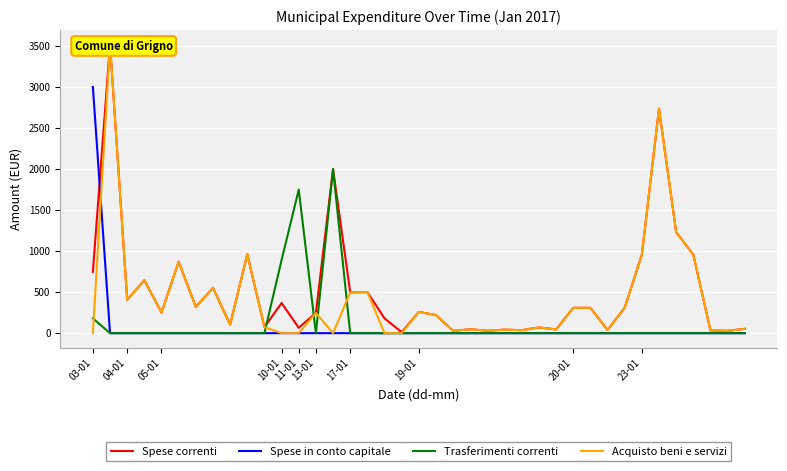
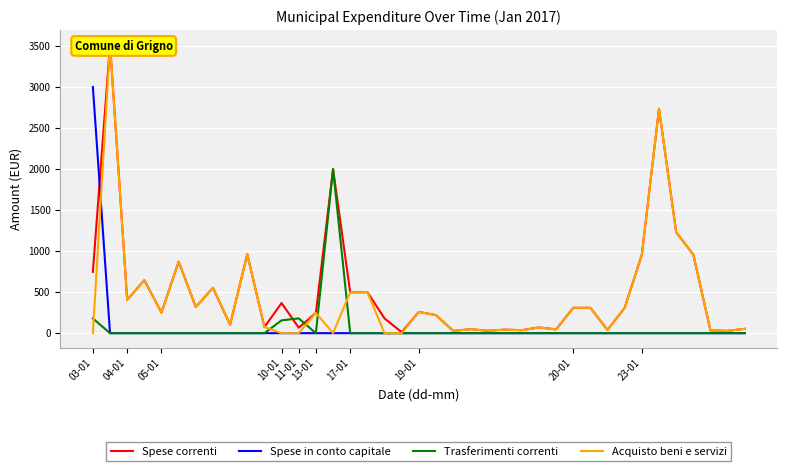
Trasferimenti correnti, 10-01: 900 -> 200
Trasferimenti correnti, 11-01: 1700 -> 200
